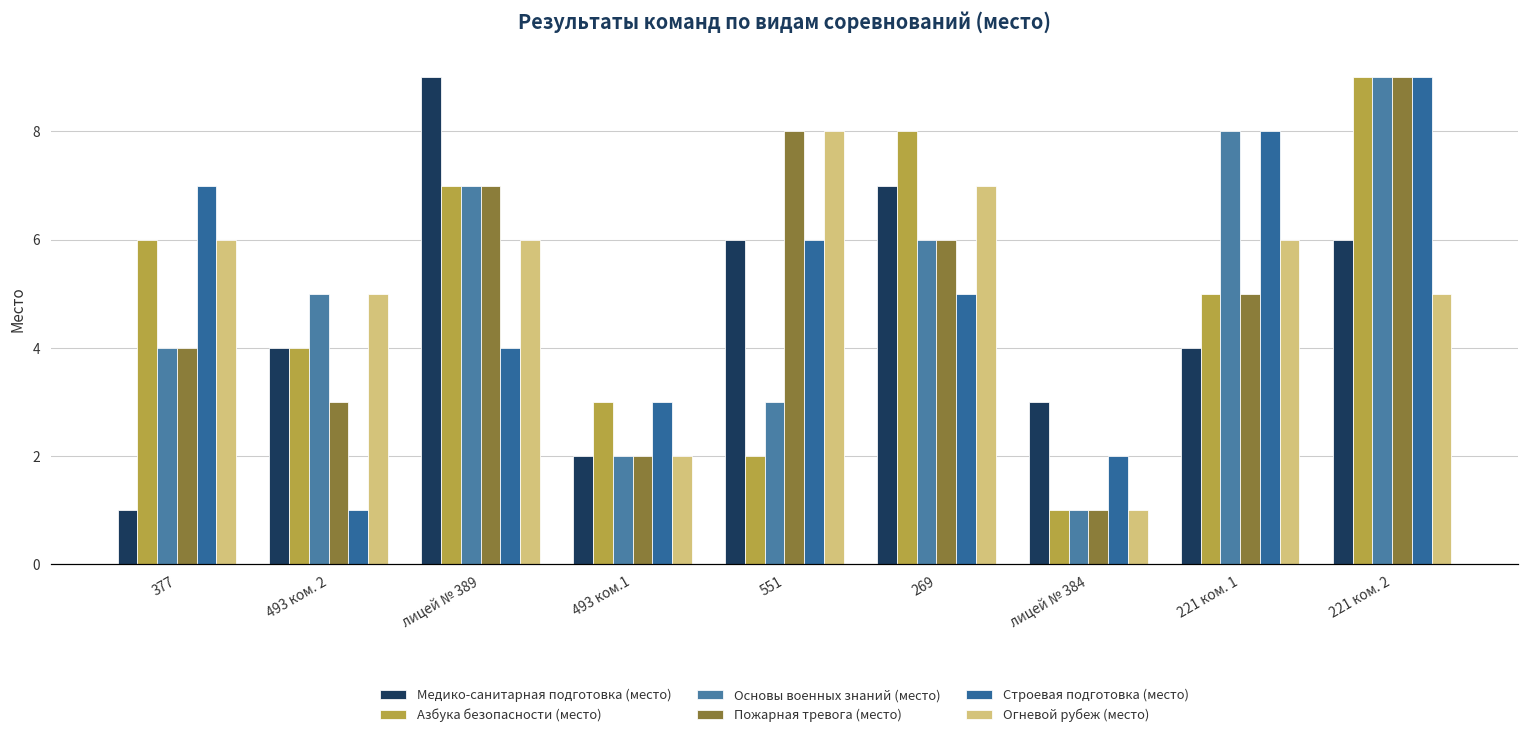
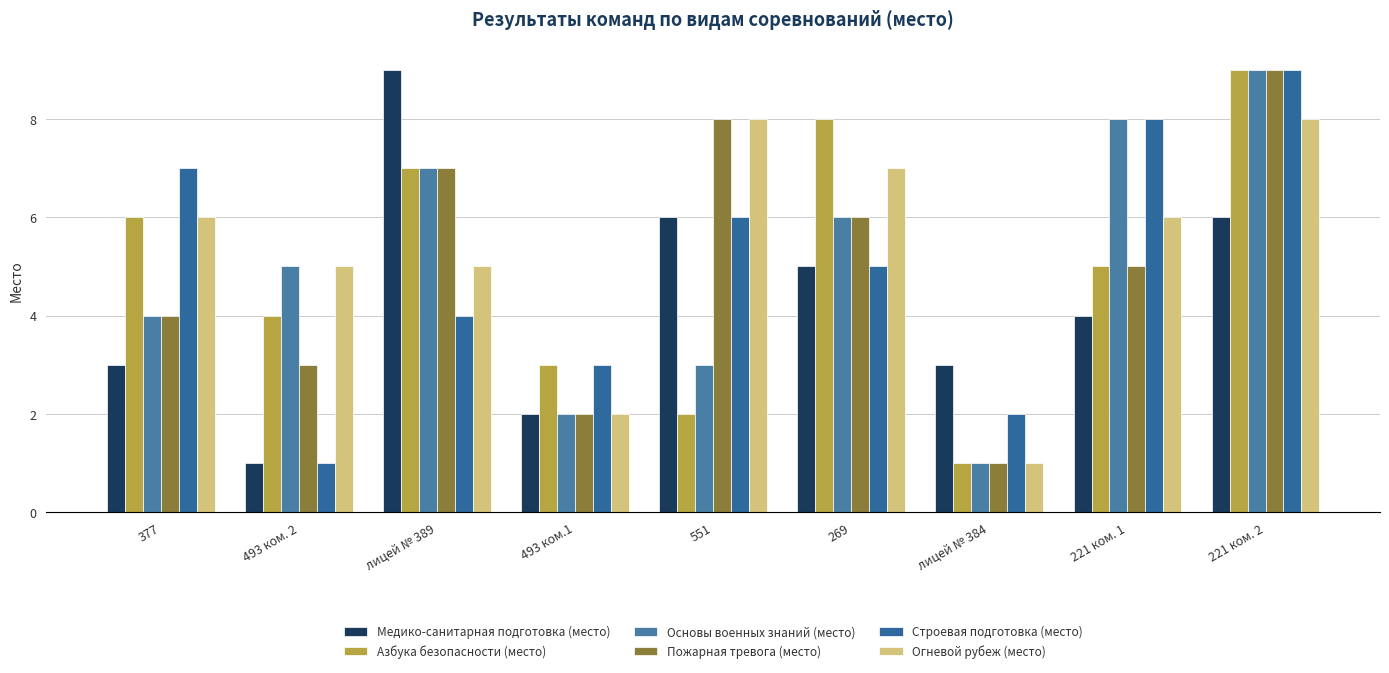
Медико-санитарная подготовка (место), 377: 1 -> 3
Медико-санитарная подготовка (место), 493 ком. 2: 4 -> 1
Огневой рубеж (место), лицей № 389: 6 -> 5
Медико-санитарная подготовка (место), 269: 7 -> 5
Огневой рубеж (место), 221 ком. 2: 5 -> 8
